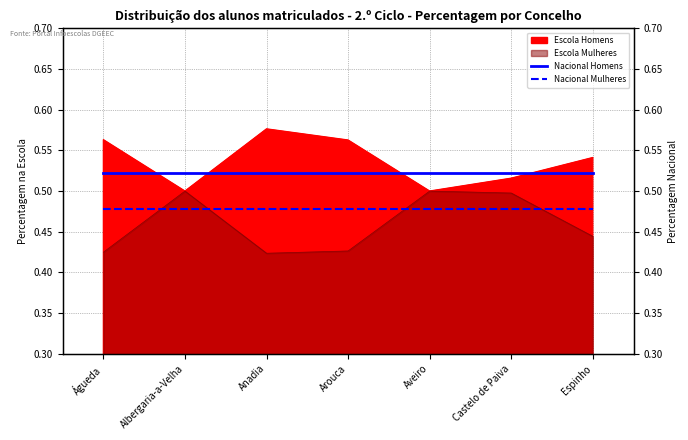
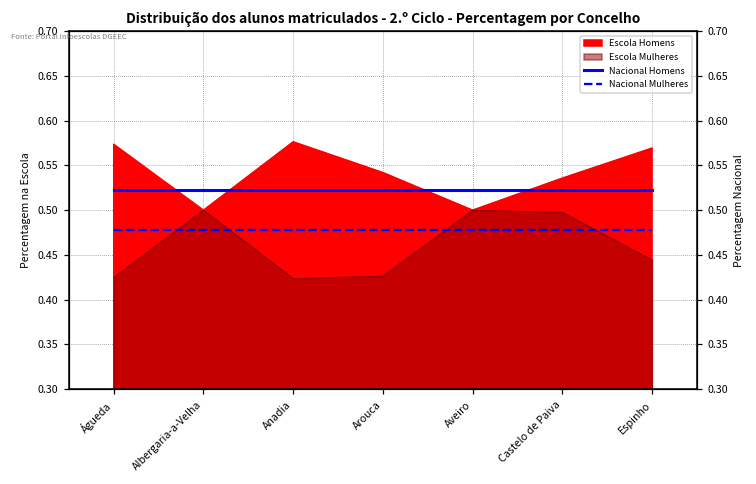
Escola Homens, Águeda: 0.56 -> 0.57
Escola Homens, Arouca: 0.56 -> 0.54
Escola Homens, Castelo de Paiva: 0.52 -> 0.54
Escola Homens, Espinho: 0.54 -> 0.57
